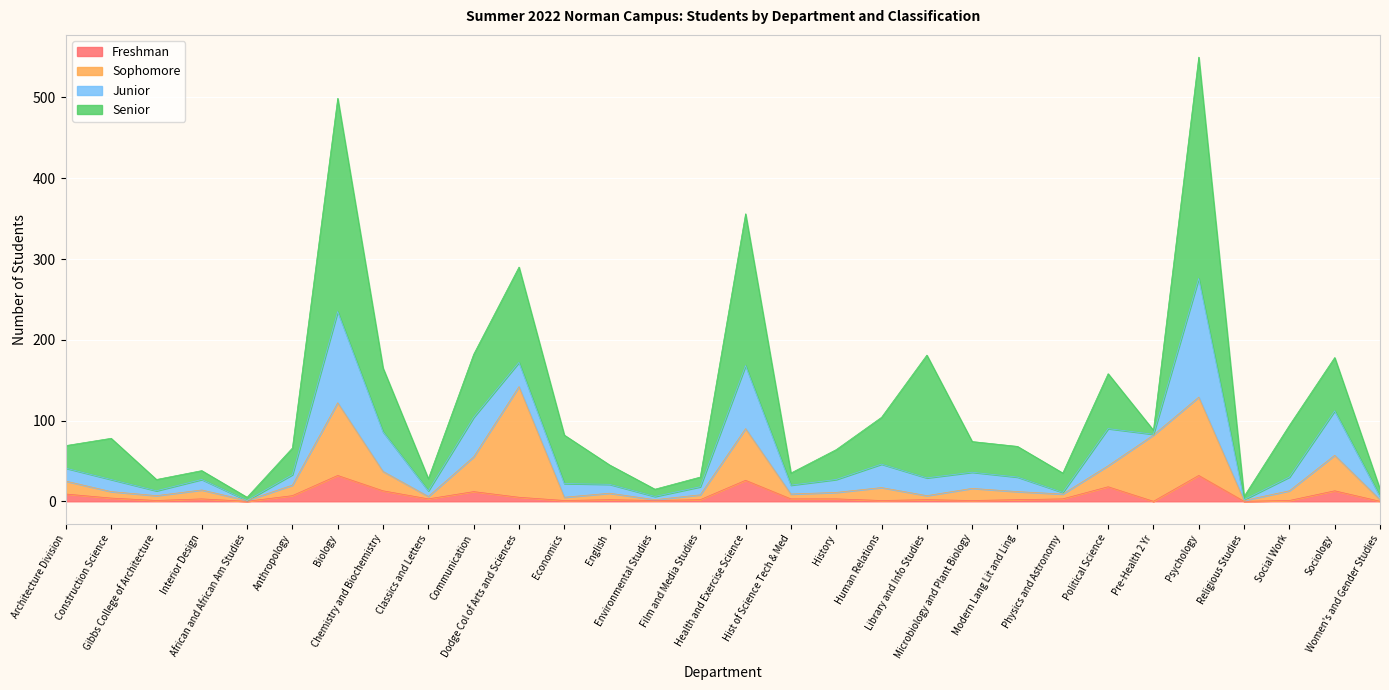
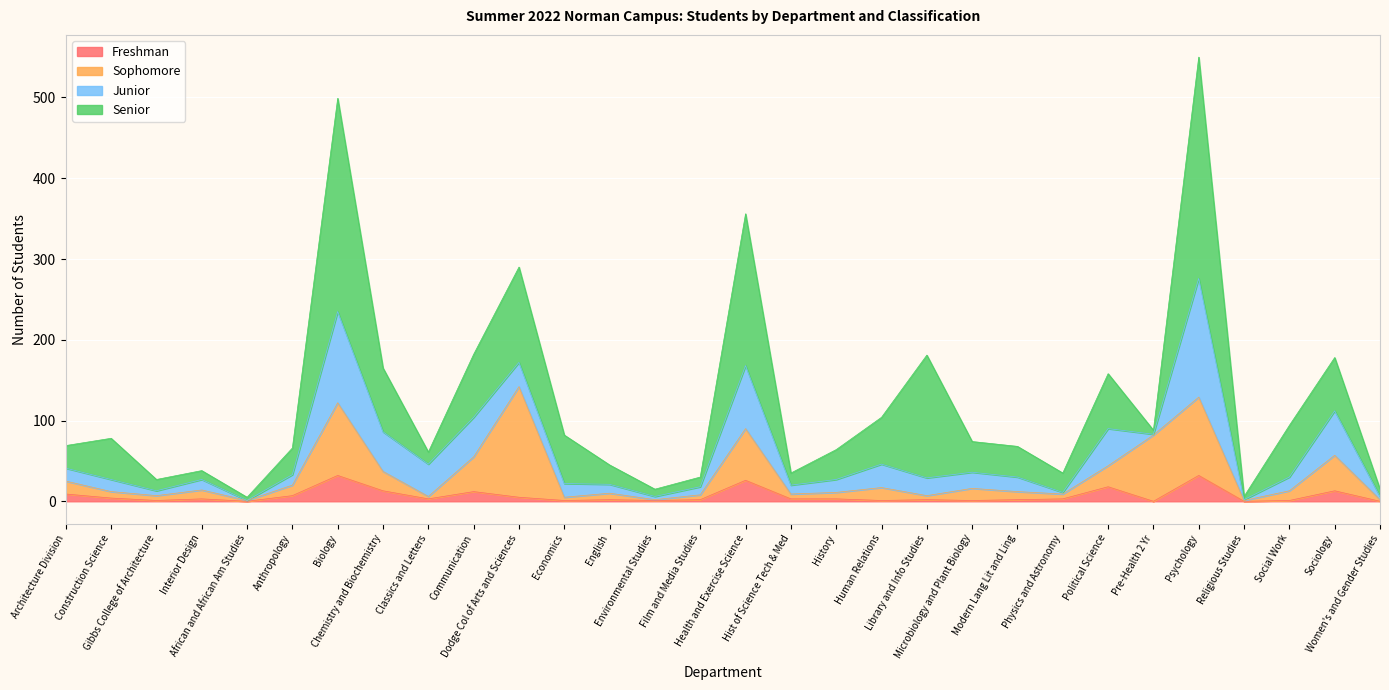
Junior, Classics and Letters: 10 -> 40
